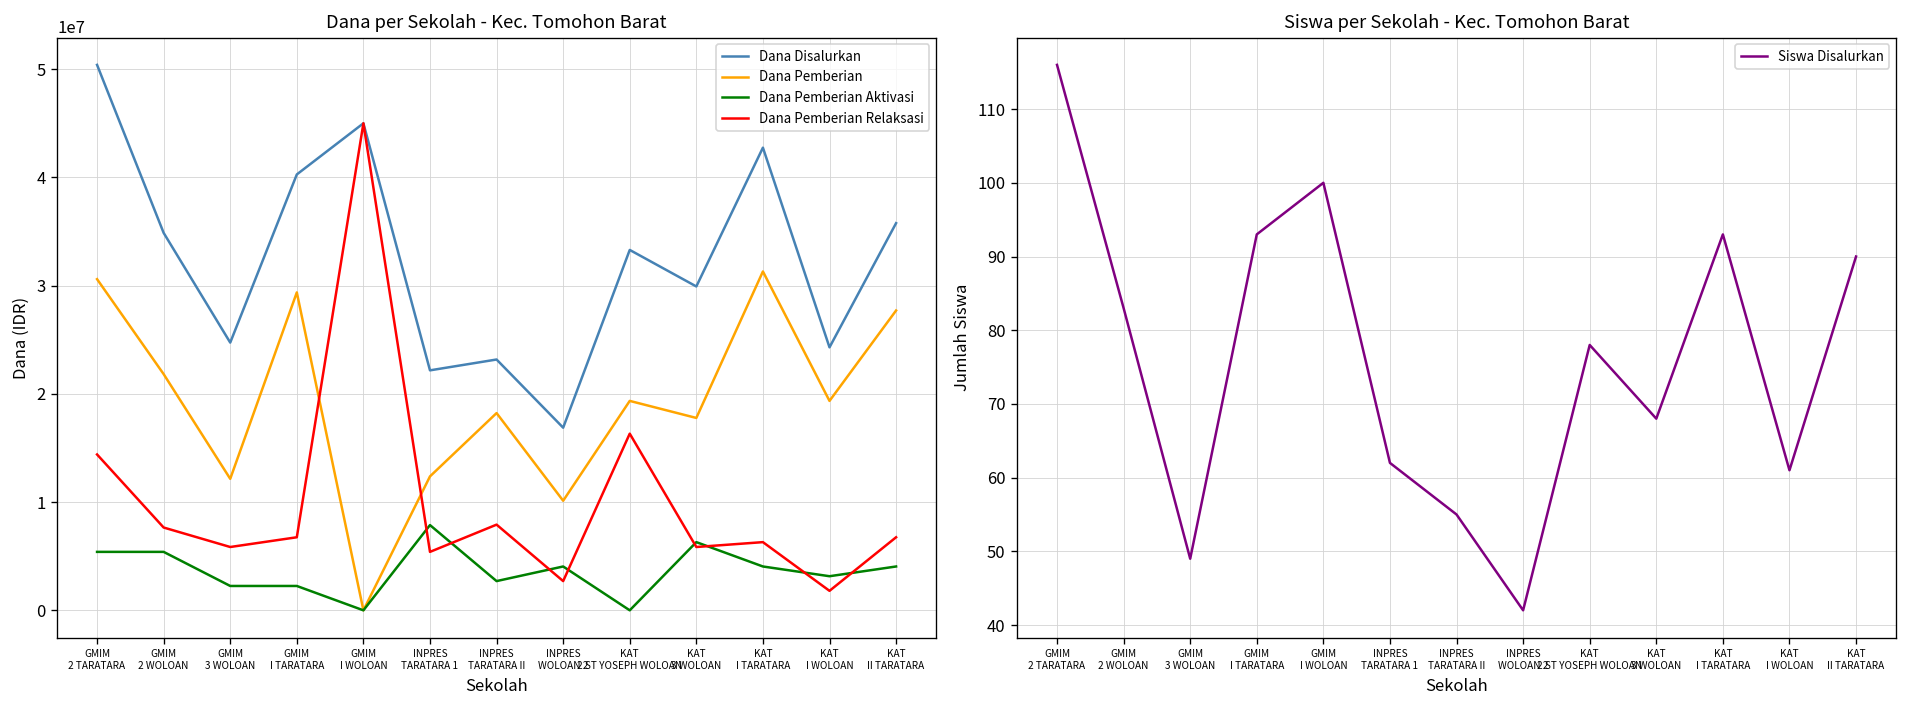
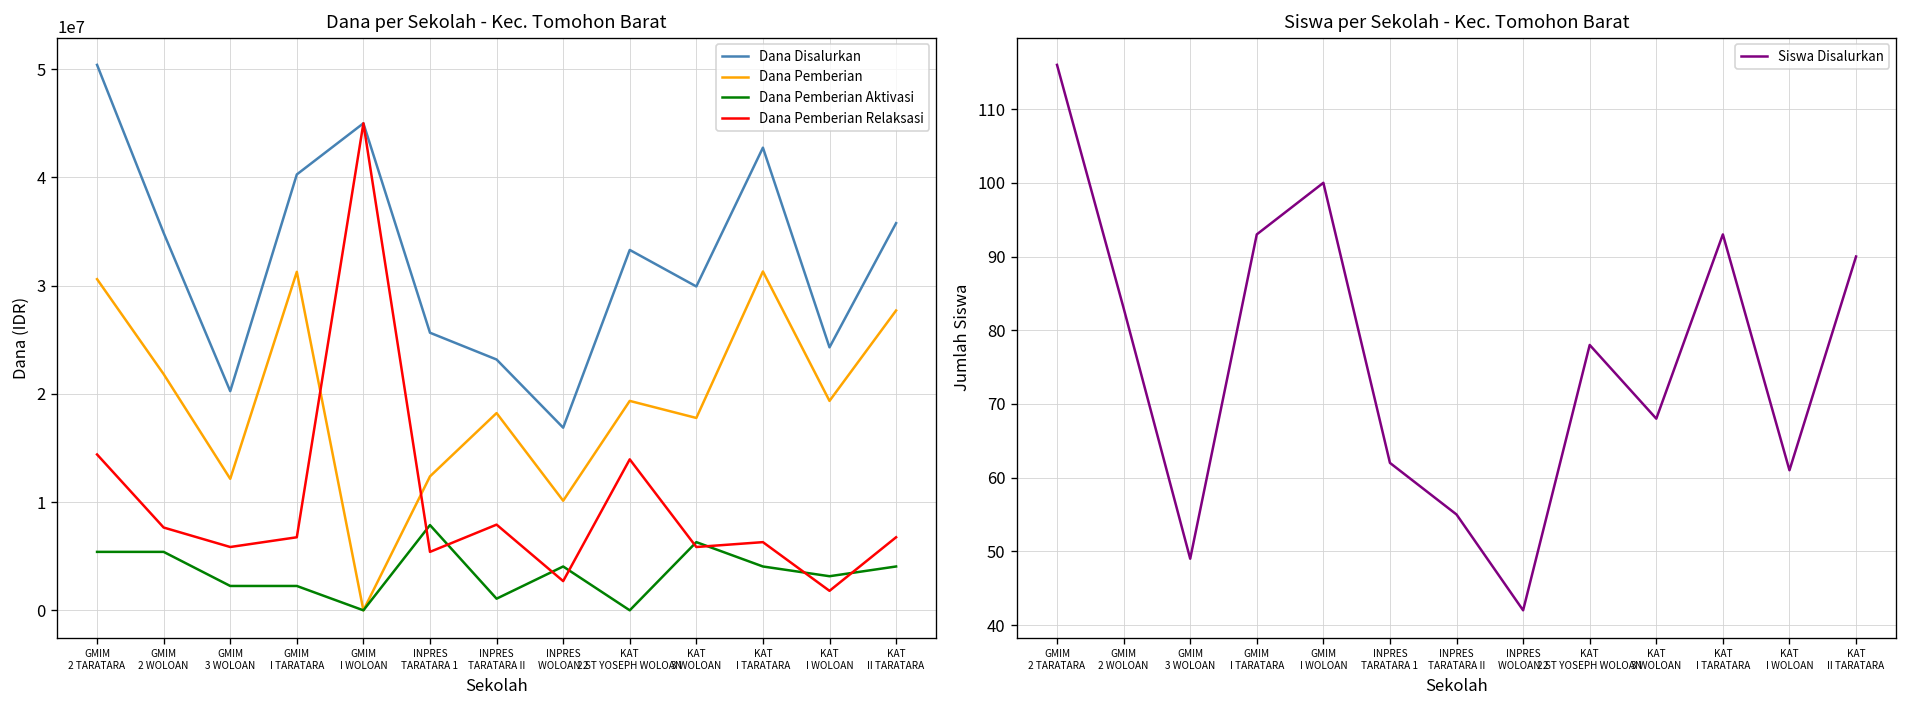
Dana per Sekolah - Kec. Tomohon Barat, Dana Disalurkan, GMIM 3 WOLOAN: 25000000 -> 20000000
Dana per Sekolah - Kec. Tomohon Barat, Dana Pemberian, GMIM I TARATARA: 29000000 -> 31000000
Dana per Sekolah - Kec. Tomohon Barat, Dana Disalurkan, INPRES TARATARA 1: 22000000 -> 26000000
Dana per Sekolah - Kec. Tomohon Barat, Dana Pemberian Aktivasi, INPRES TARATARA II: 3000000 -> 1000000
Dana per Sekolah - Kec. Tomohon Barat, Dana Pemberian Relaksasi, KAT 2 ST YOSEPH WOLOAN: 16000000 -> 14000000
